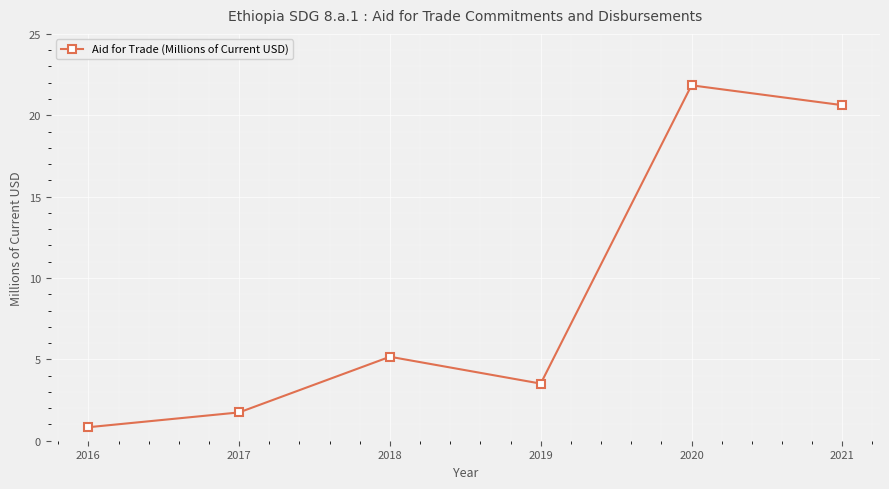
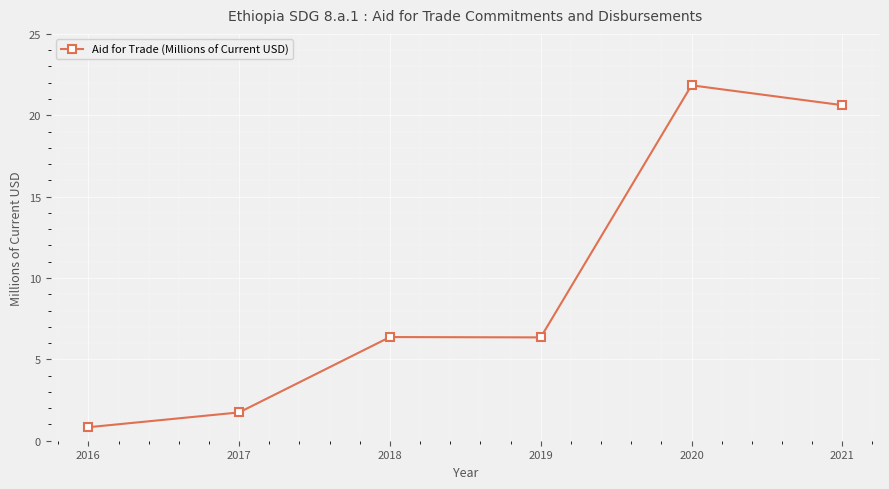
2018: 5.2 -> 6.4
2019: 3.5 -> 6.4
